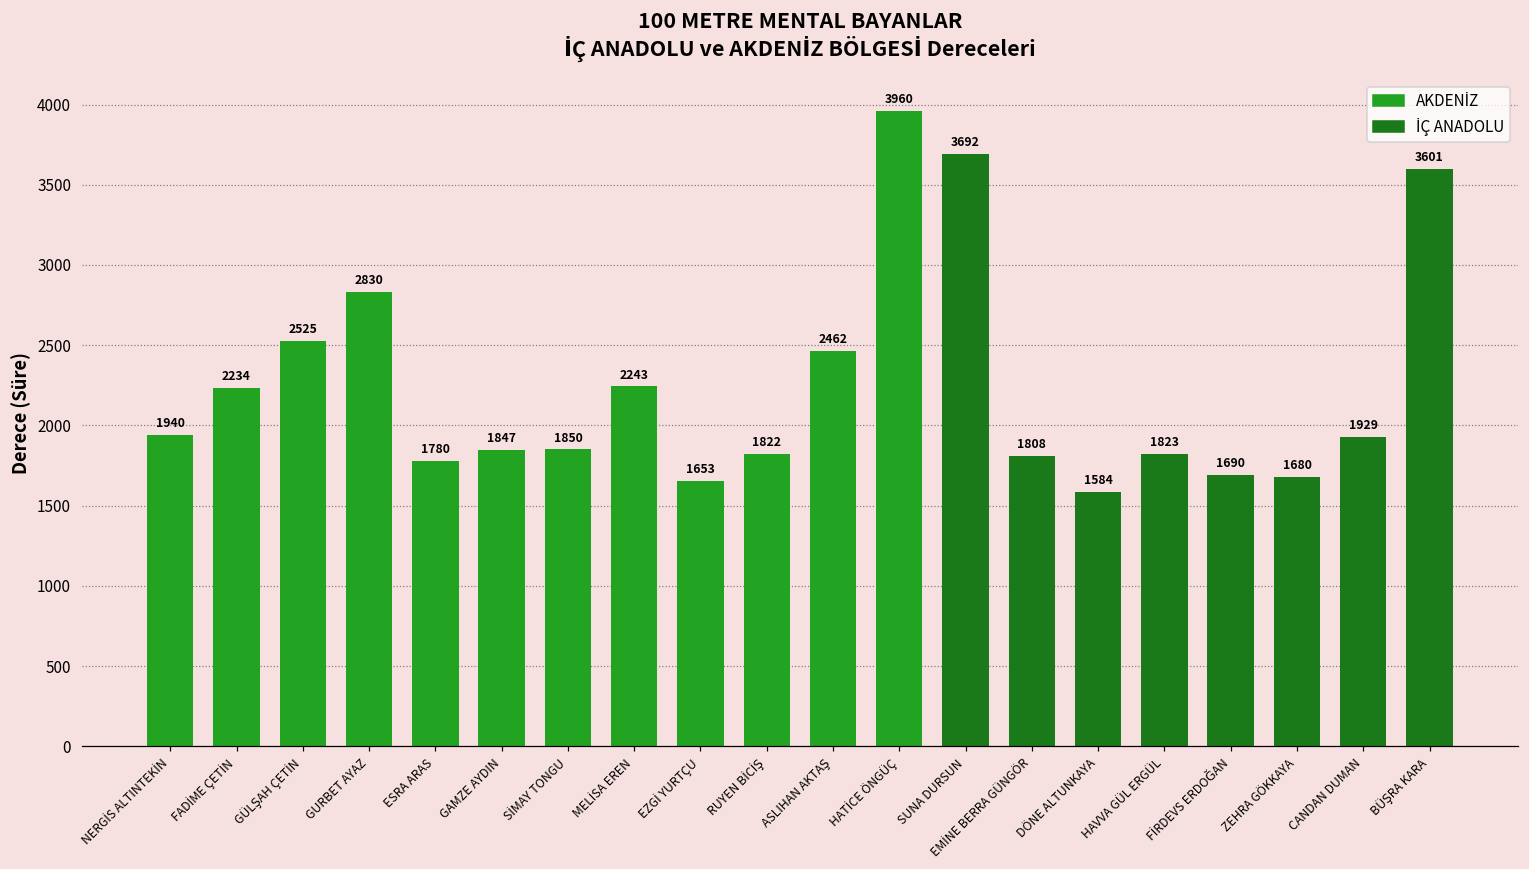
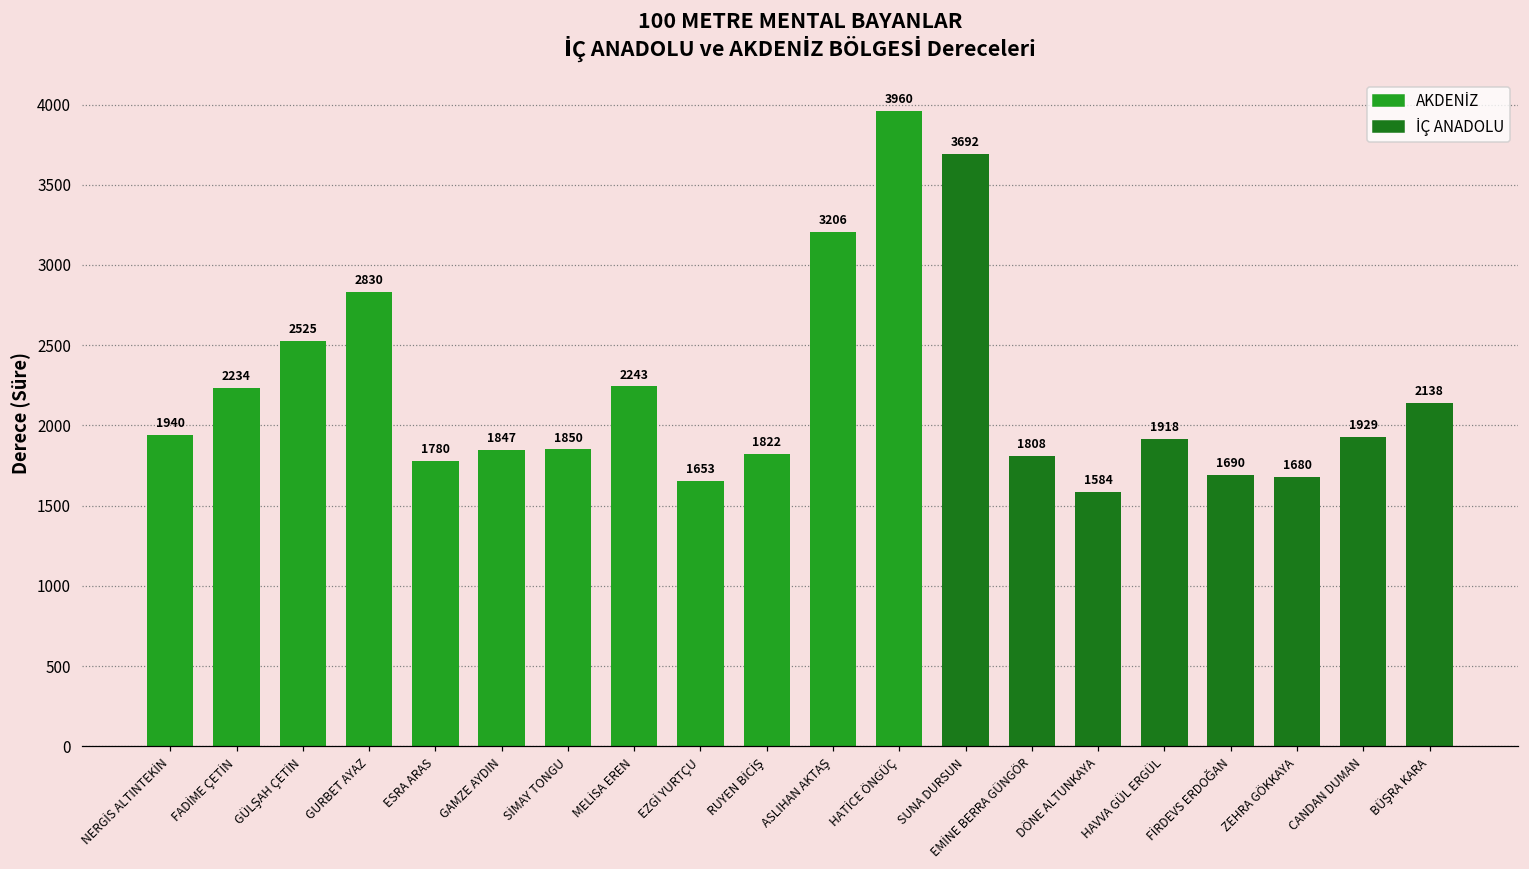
ASLIHAN AKTAŞ: 2462 -> 3206
HAVVA GÜL ERGÜL: 1823 -> 1918
BÜŞRA KARA: 3601 -> 2138
